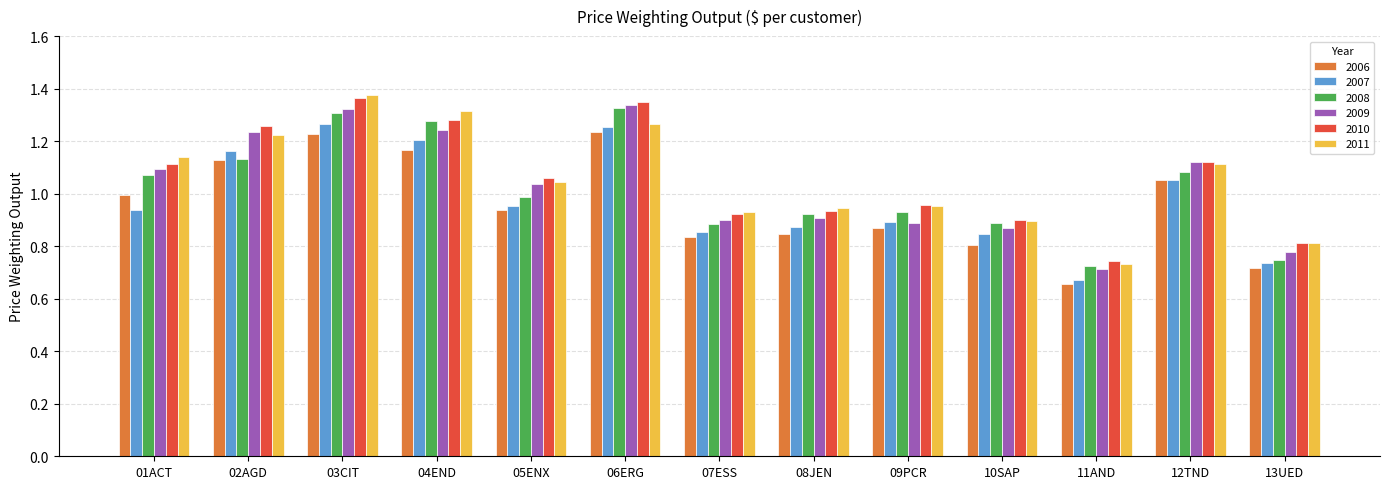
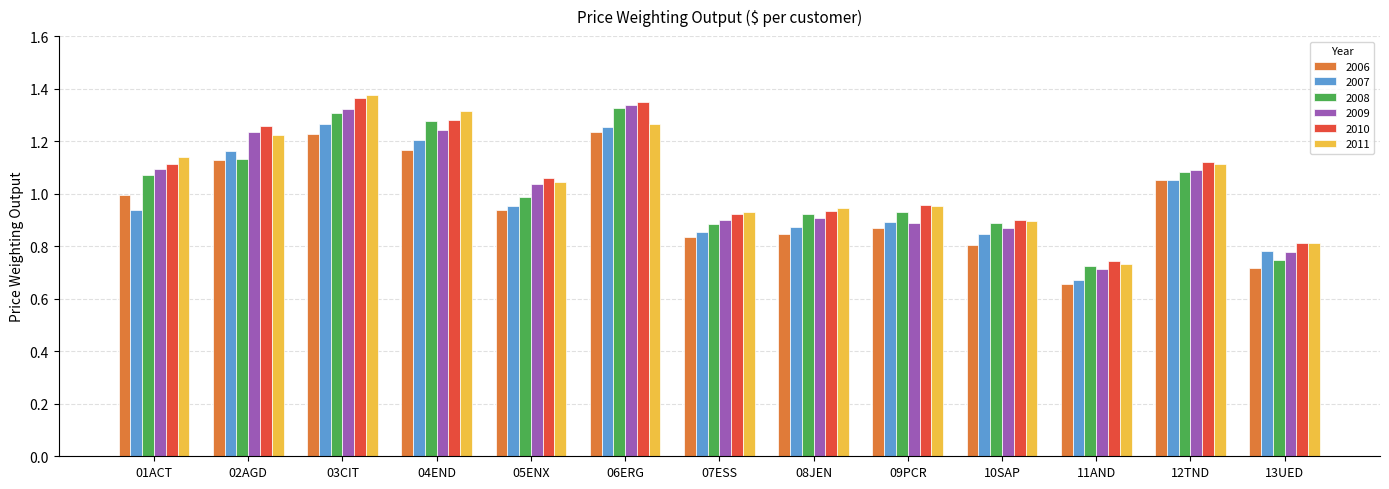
2009, 12TND: 1.12 -> 1.09
2007, 13UED: 0.74 -> 0.78
